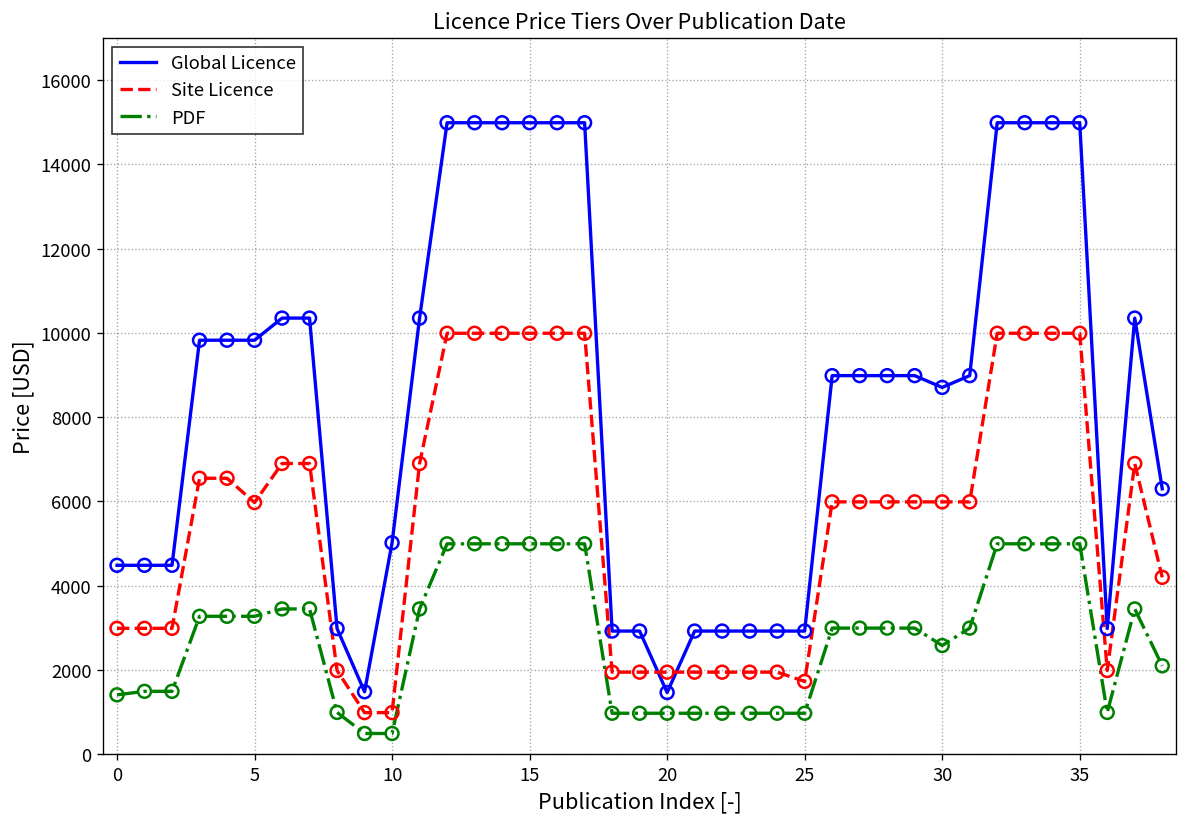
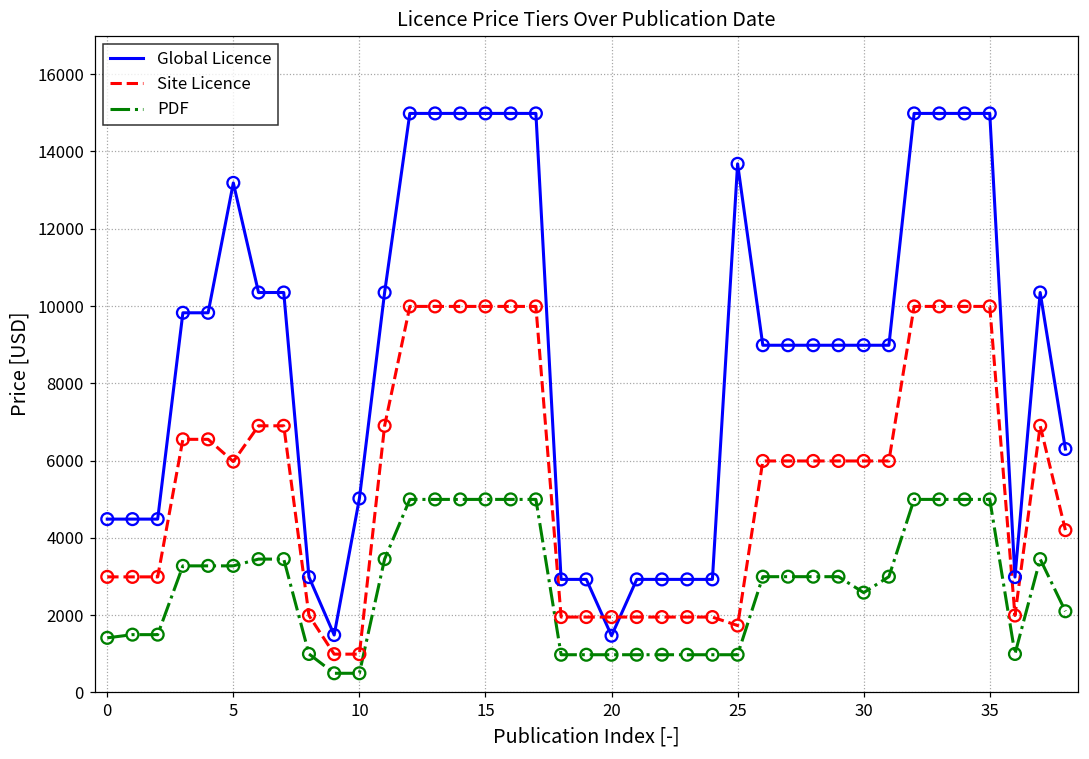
Global Licence, 5: 9800 -> 13200
Global Licence, 25: 2900 -> 13700
Global Licence, 30: 8700 -> 9000
